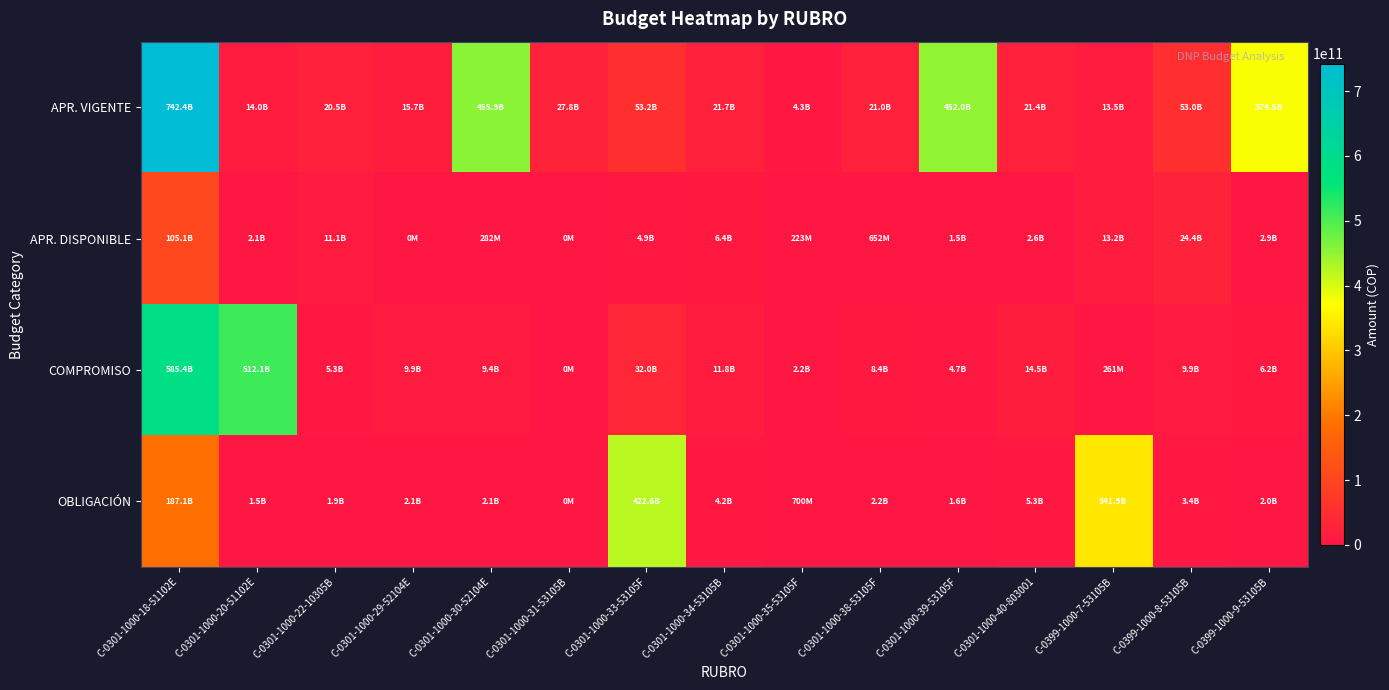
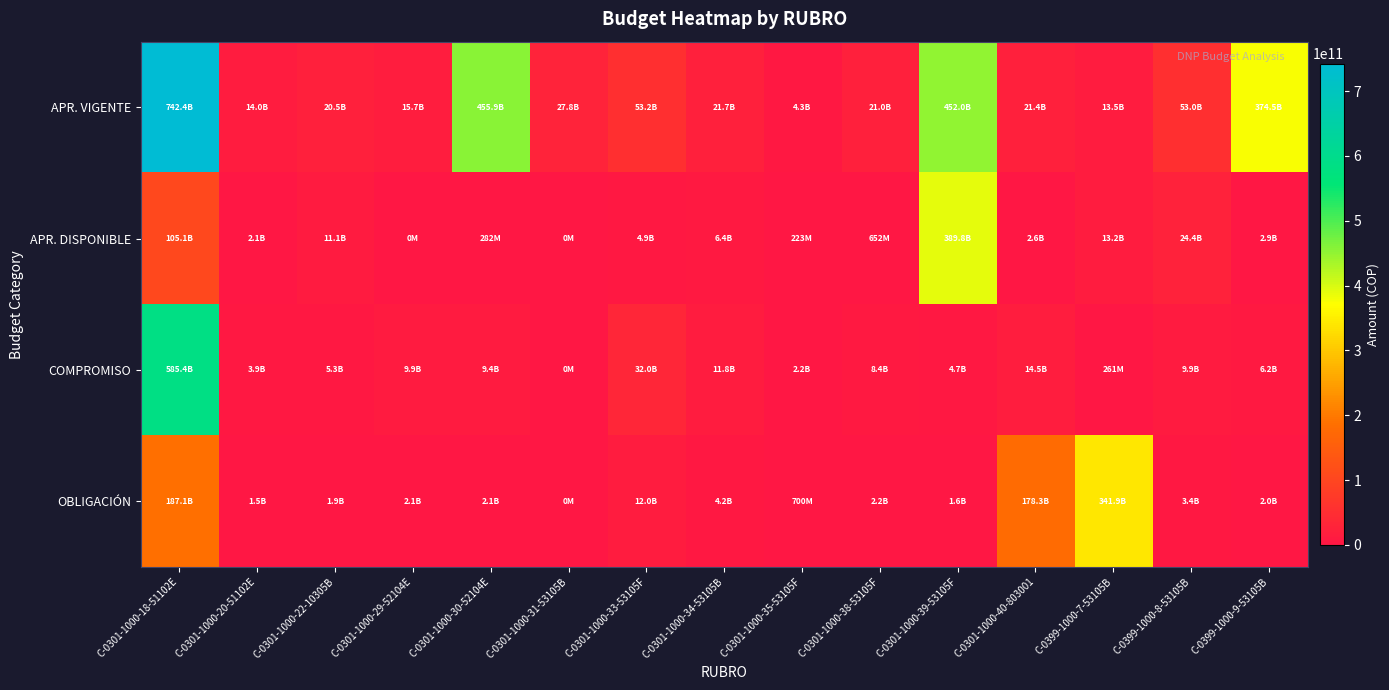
APR. DISPONIBLE, C-0301-1000-39-53105F: 1.5B -> 389.8B
COMPROMISO, C-0301-1000-20-51102E: 512.1B -> 3.9B
OBLIGACIÓN, C-0301-1000-33-53105F: 422.6B -> 12.0B
OBLIGACIÓN, C-0301-1000-40-803001: 5.3B -> 178.3B
